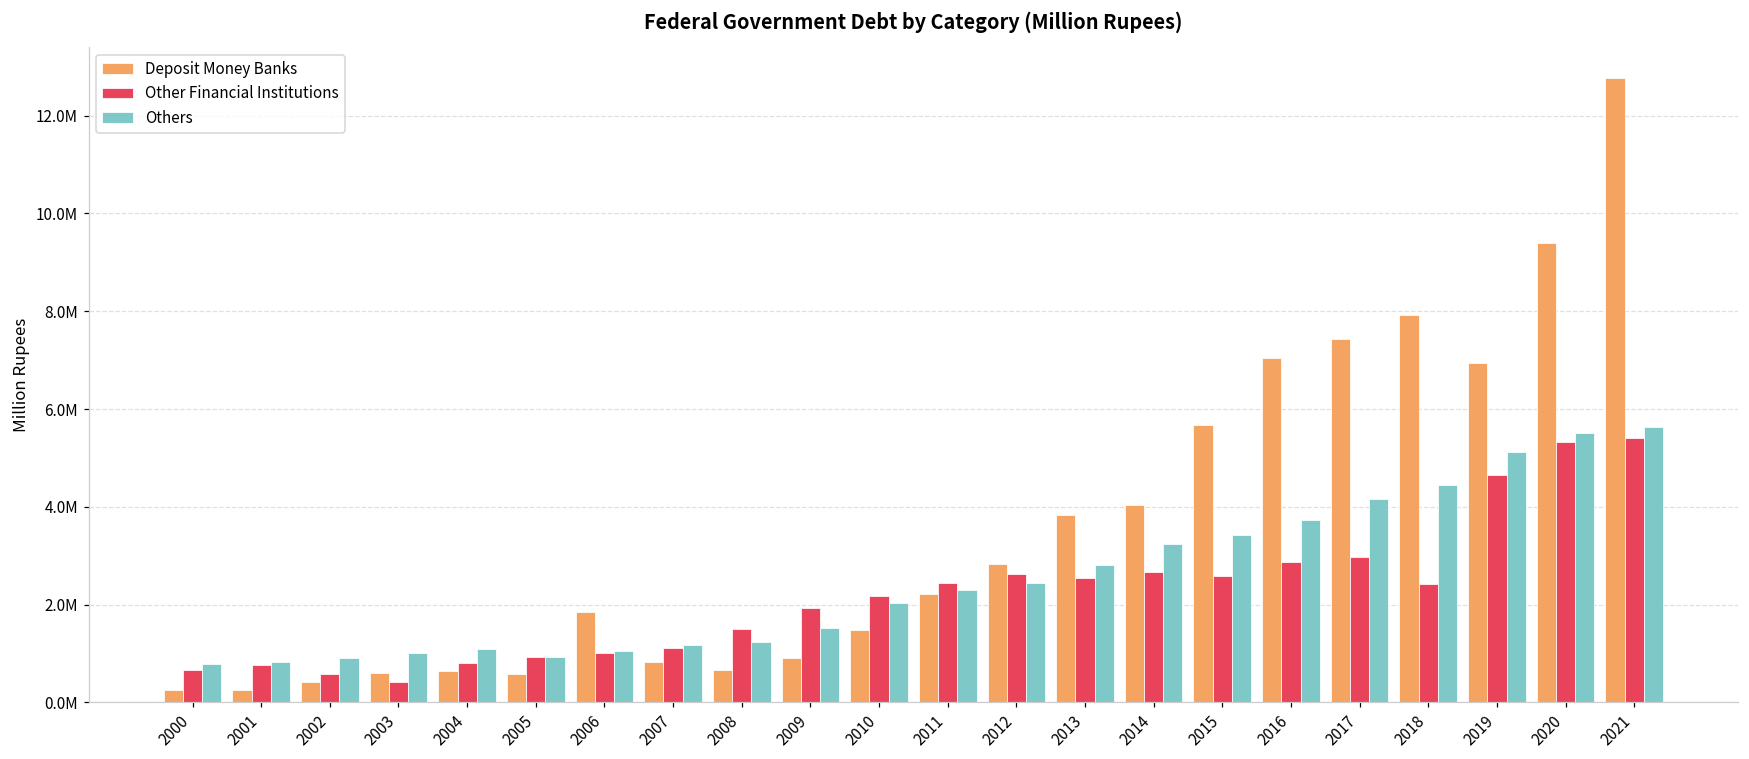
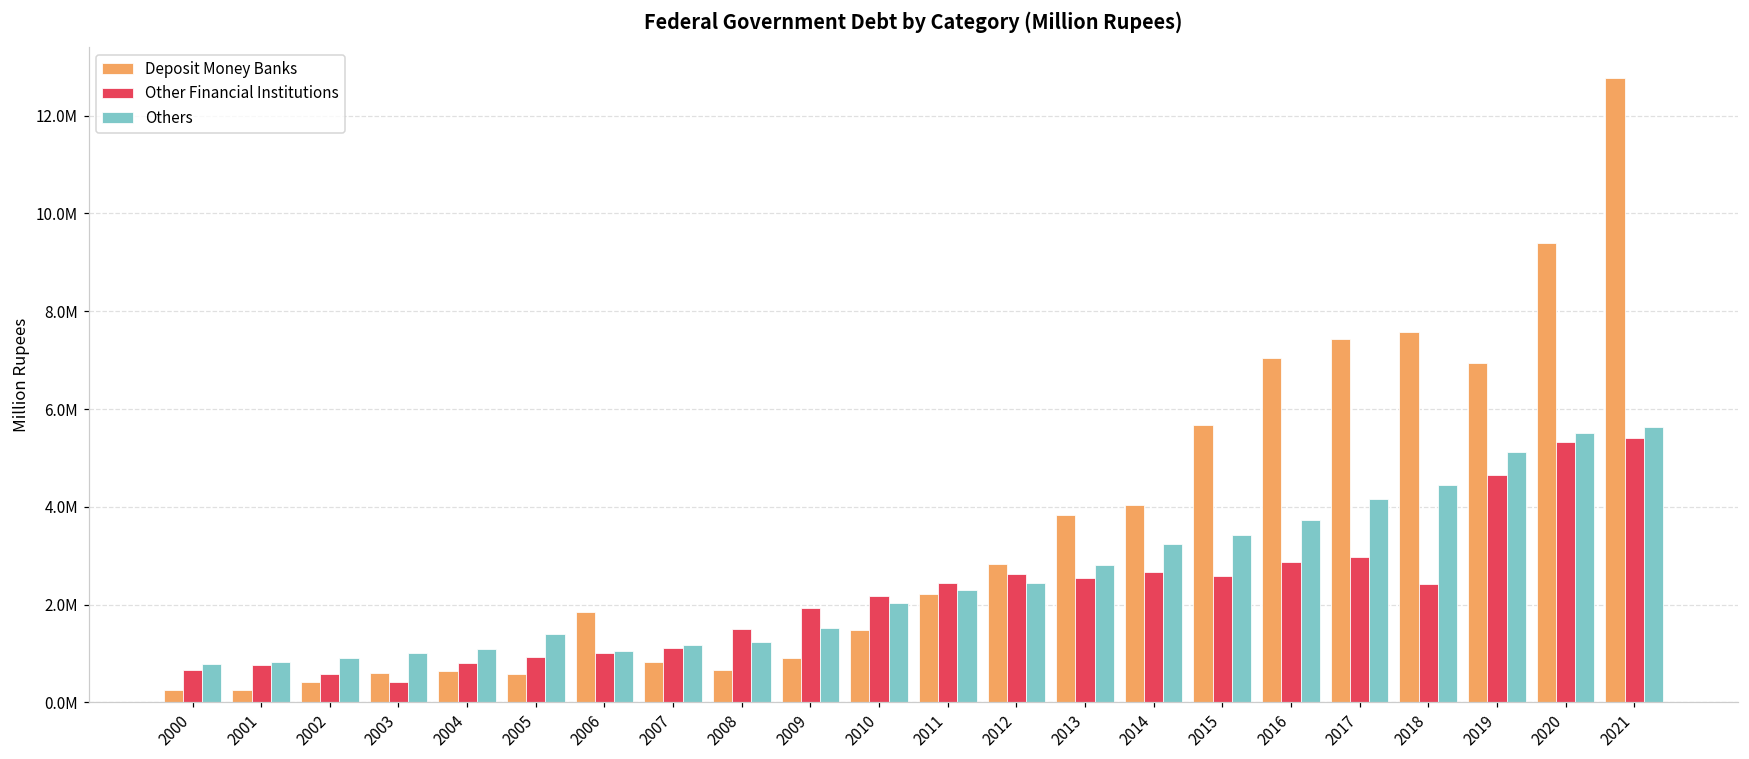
Others, 2005: 900000 -> 1400000
Deposit Money Banks, 2018: 7900000 -> 7600000
